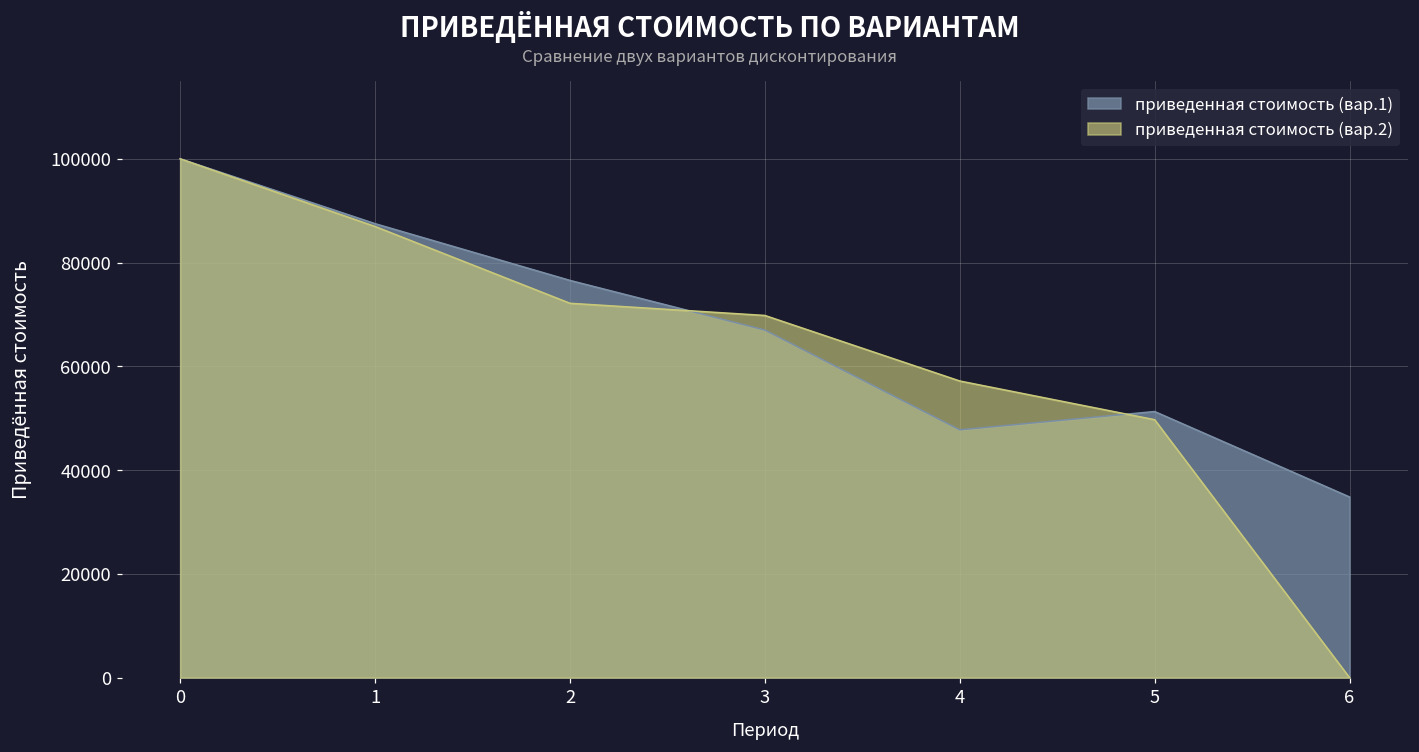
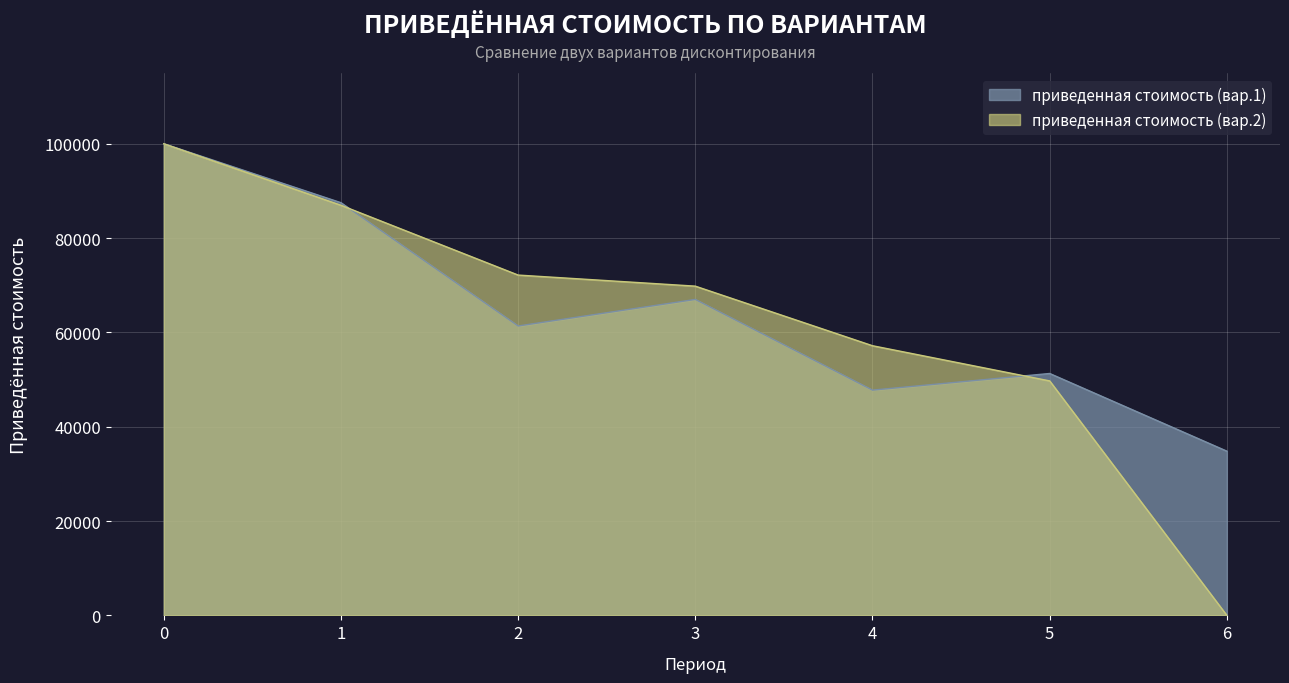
приведенная стоимость (вар.1), 2: 77000 -> 61000
